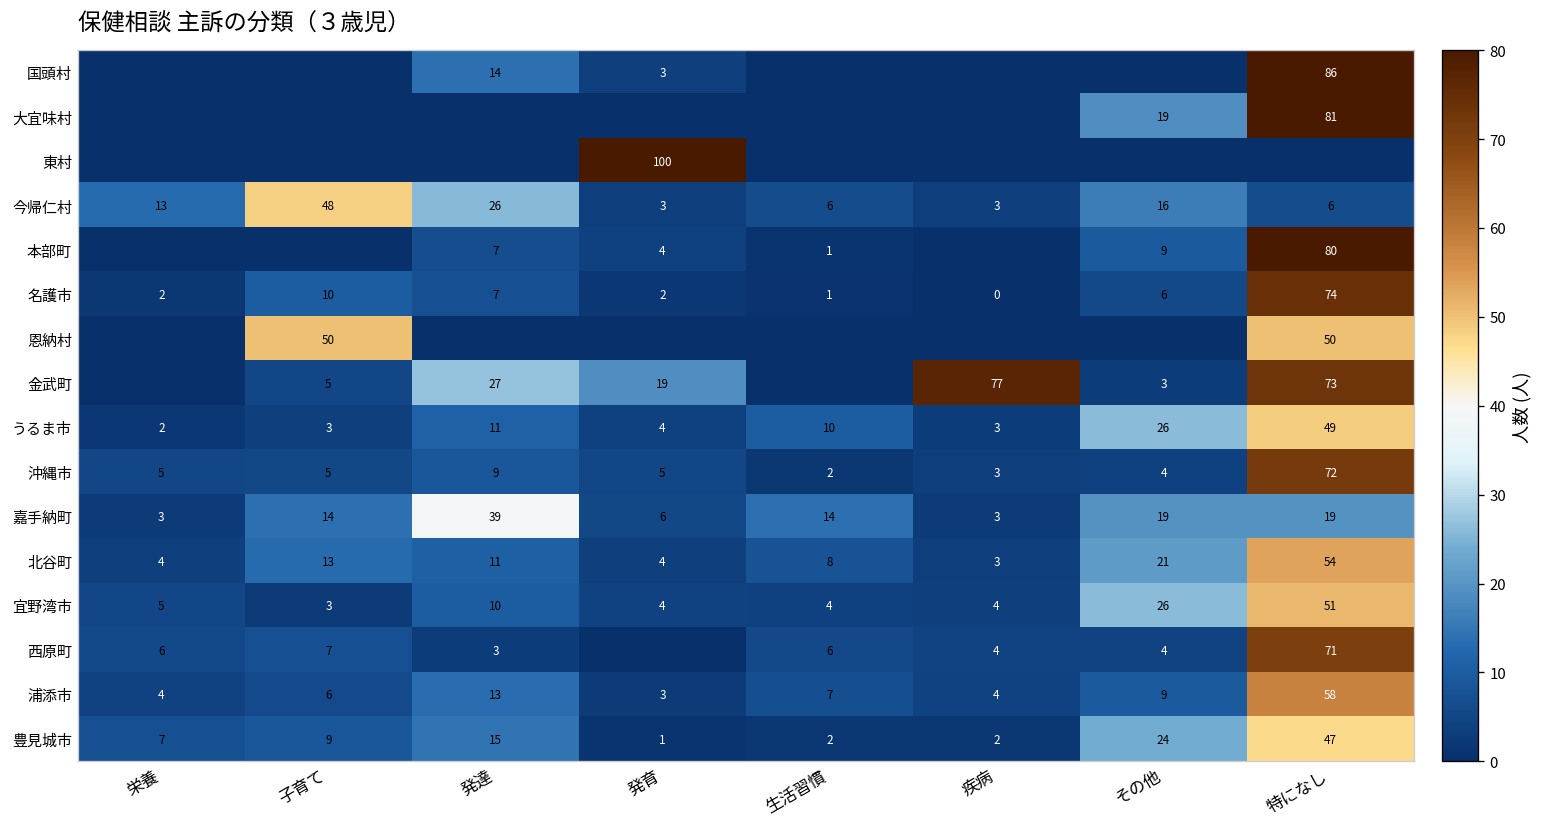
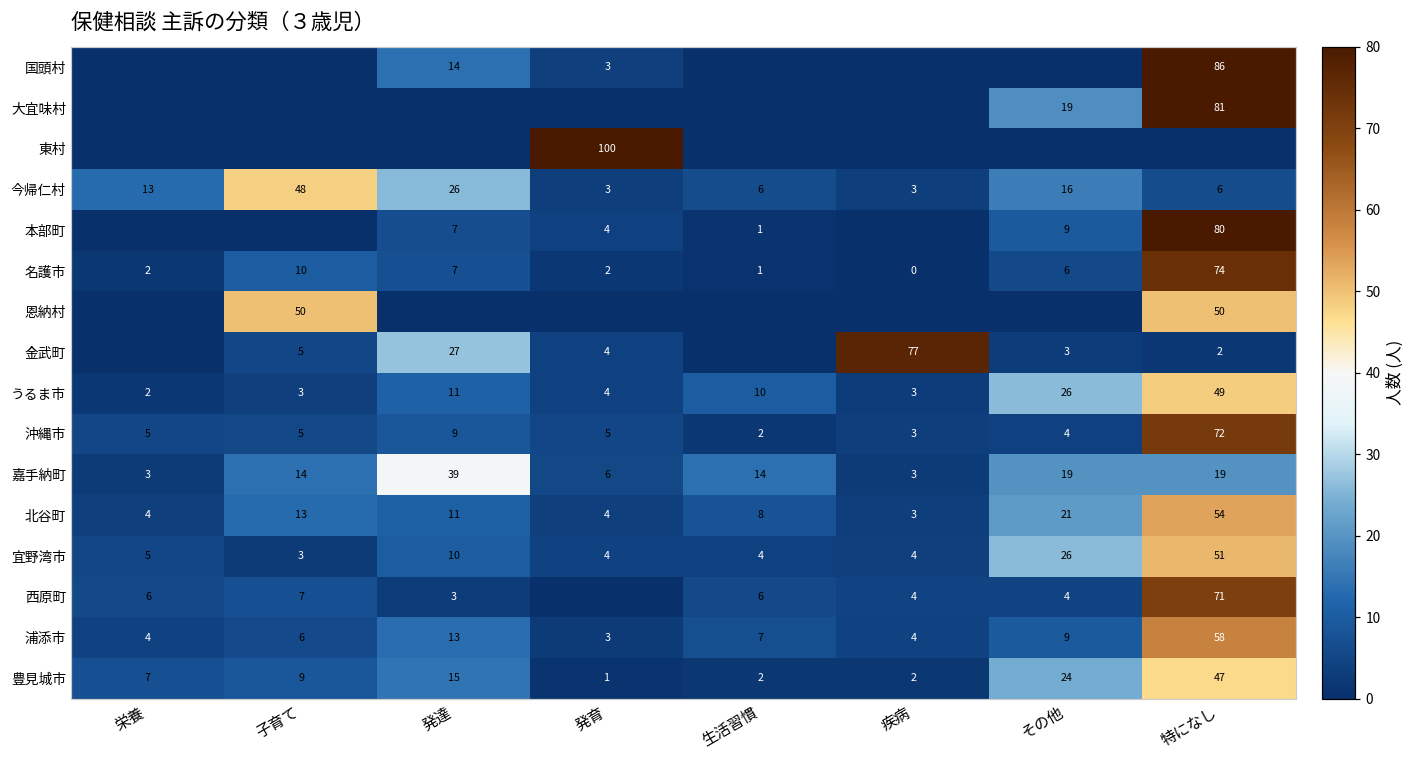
金武町, 発育: 19 -> 4
金武町, 特になし: 73 -> 2
